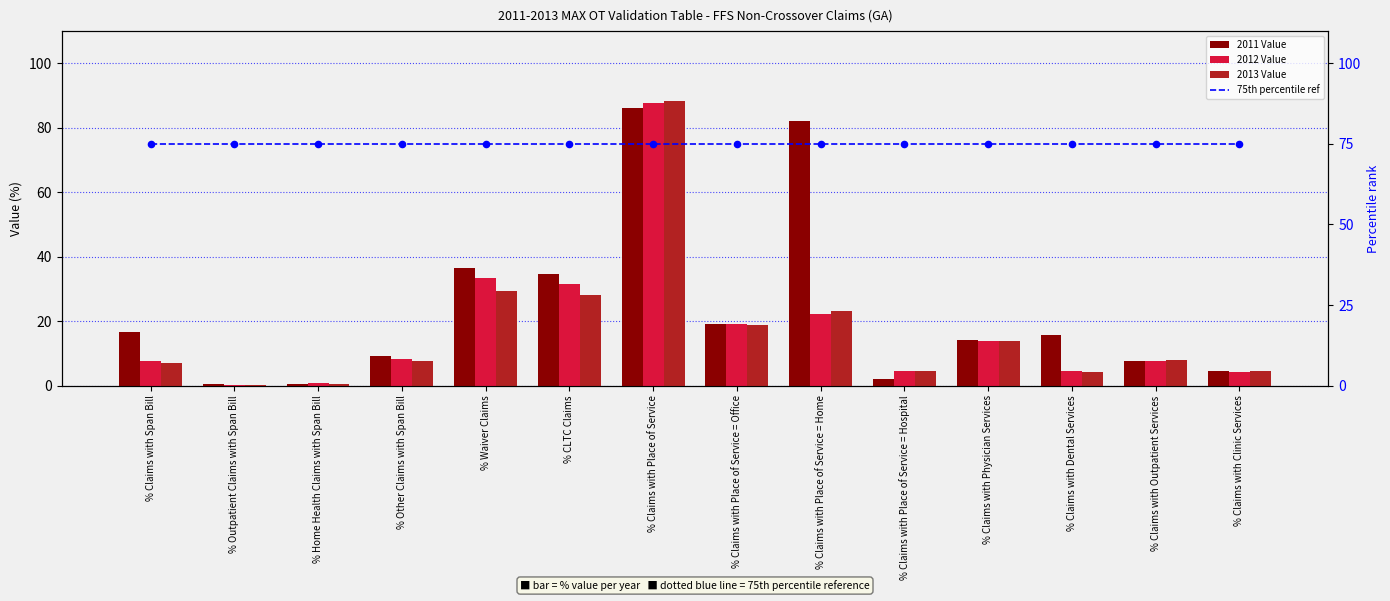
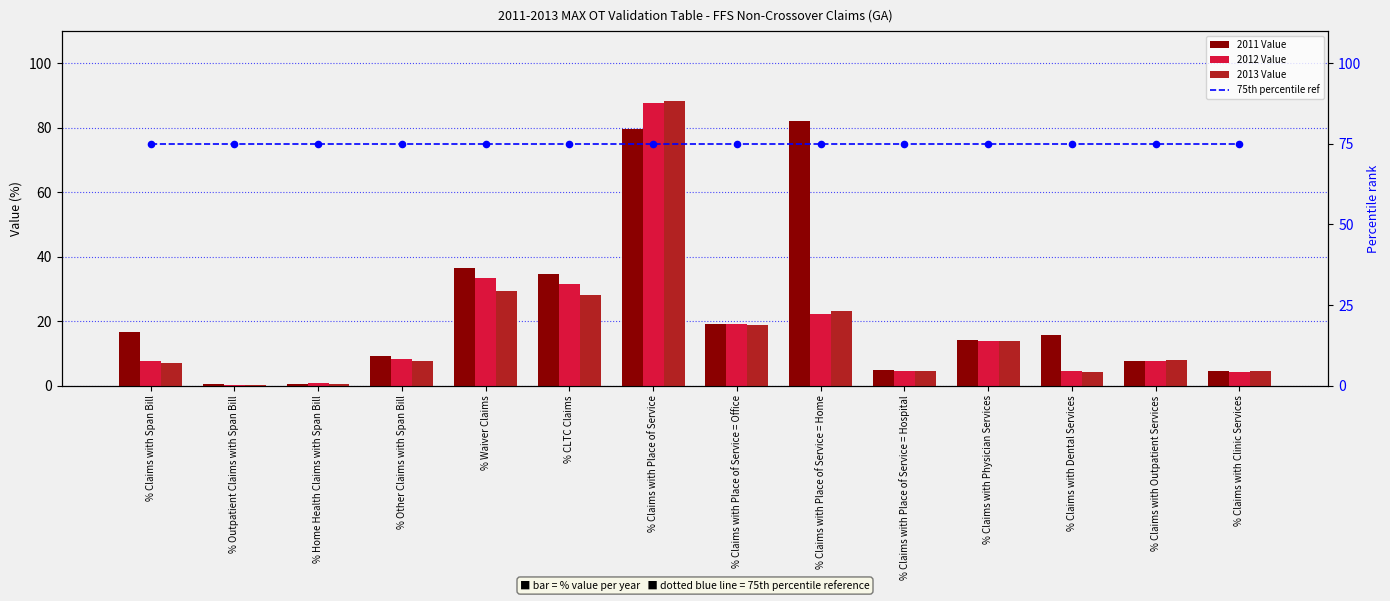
2011 Value, % Claims with Place of Service: 86 -> 80
2011 Value, % Claims with Place of Service = Hospital: 2 -> 5
